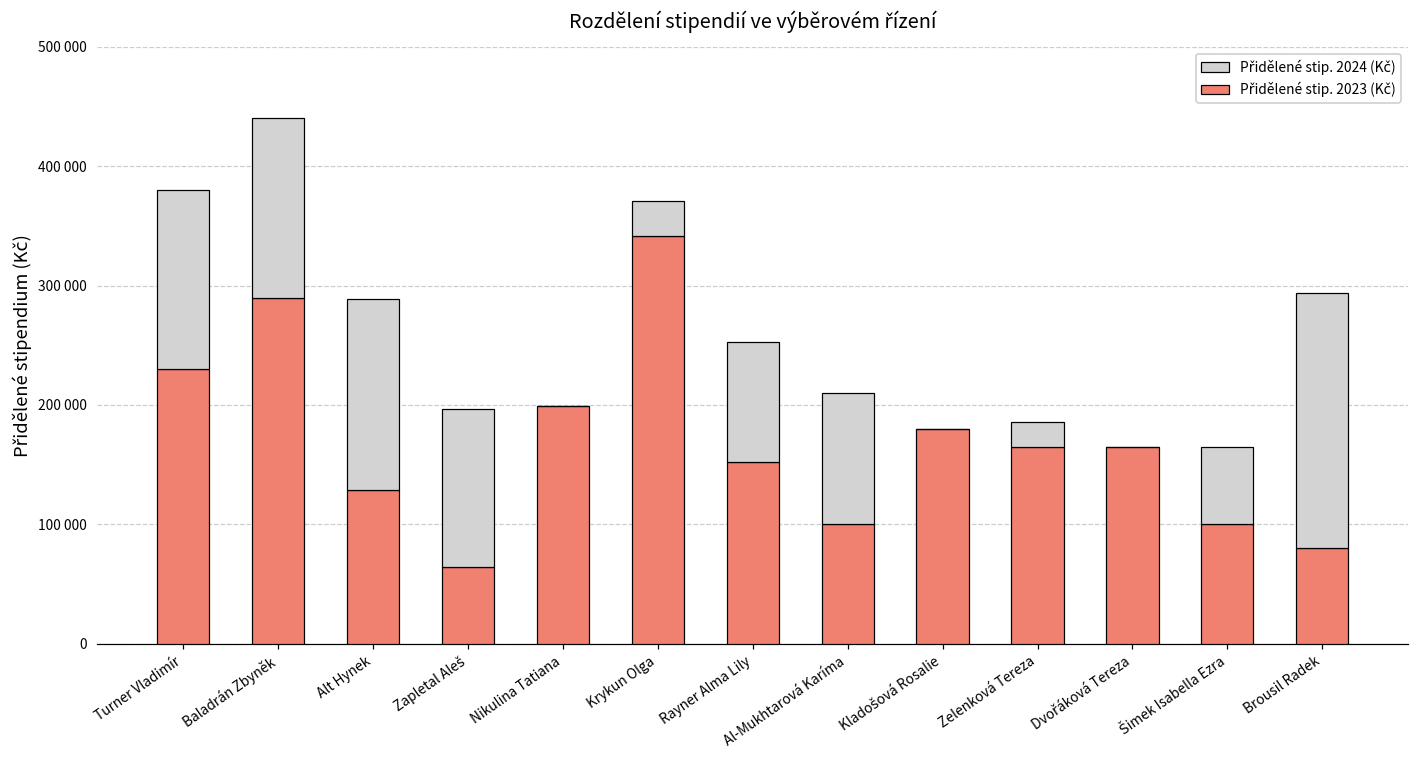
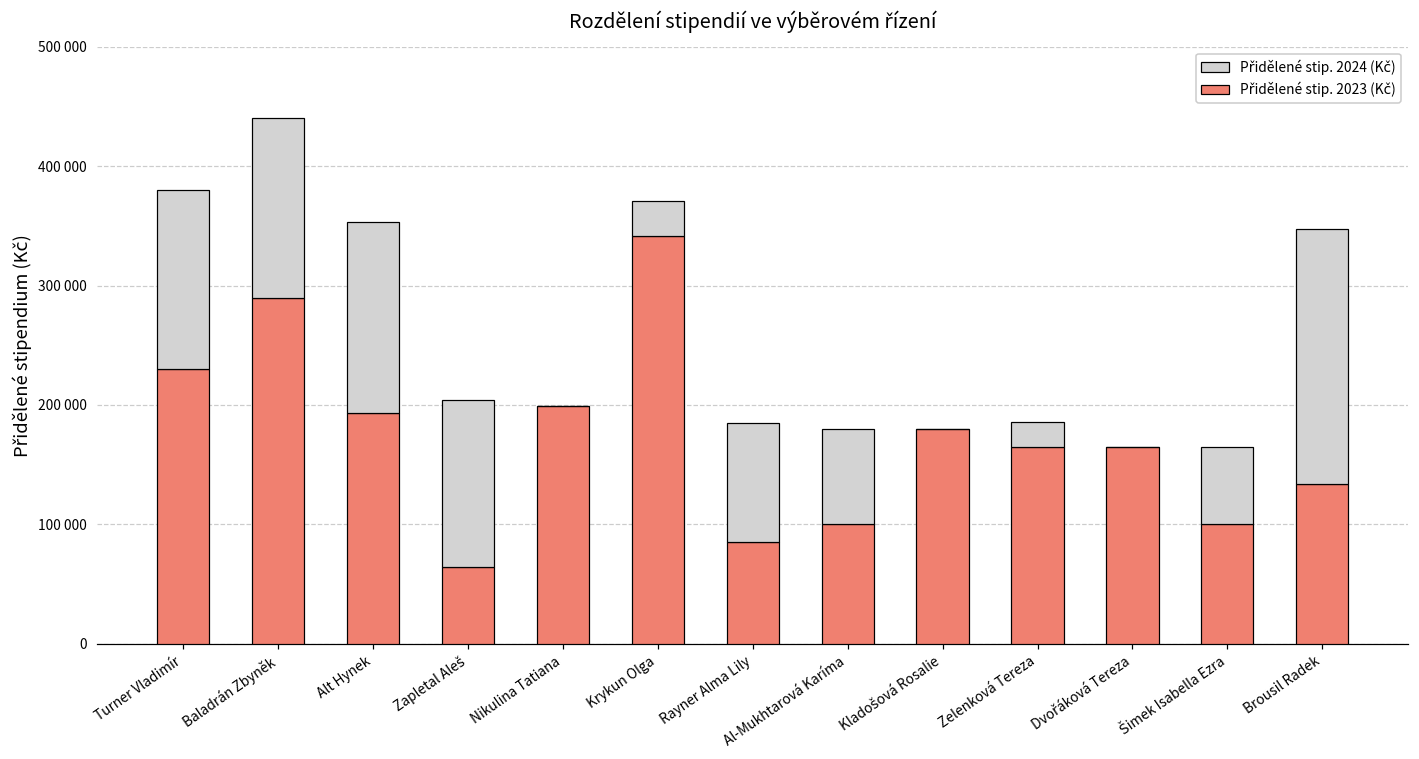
Přidělené stip. 2023 (Kč), Alt Hynek: 129000 -> 193000
Přidělené stip. 2024 (Kč), Zapletal Aleš: 132000 -> 140000
Přidělené stip. 2023 (Kč), Rayner Alma Lily: 153000 -> 85000
Přidělené stip. 2024 (Kč), Al-Mukhtarová Karíma: 110000 -> 80000
Přidělené stip. 2023 (Kč), Brousil Radek: 80000 -> 134000
